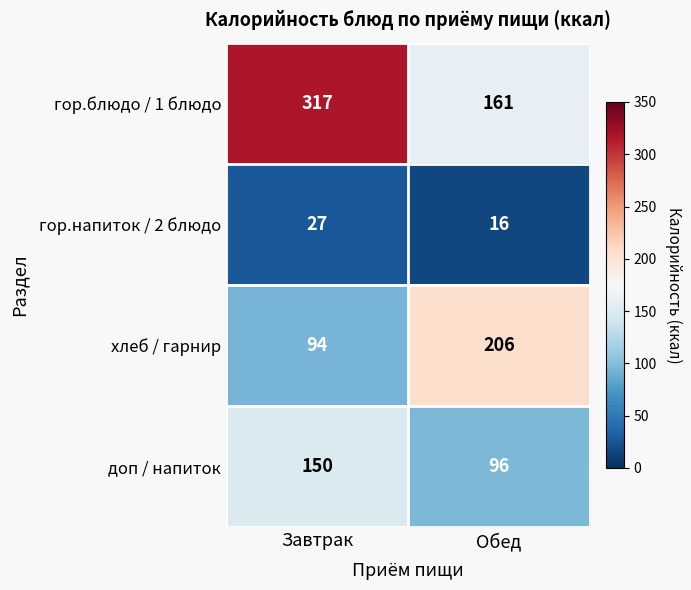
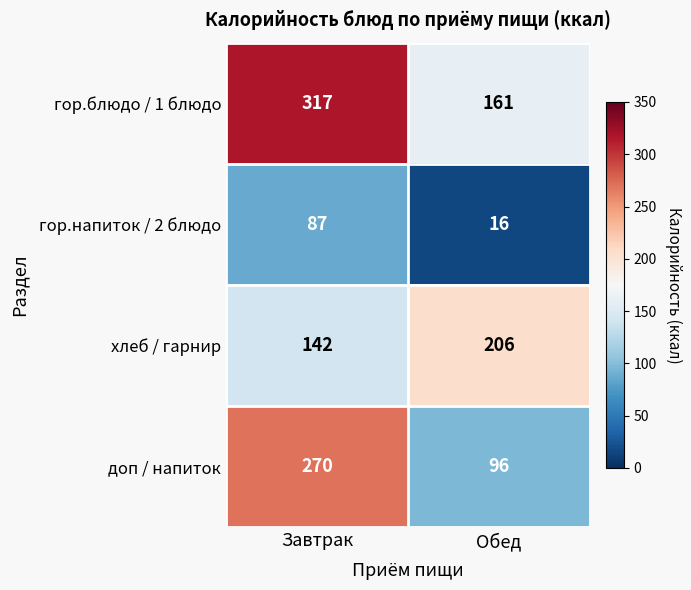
гор.напиток / 2 блюдо, Завтрак: 27 -> 87
хлеб / гарнир, Завтрак: 94 -> 142
доп / напиток, Завтрак: 150 -> 270
